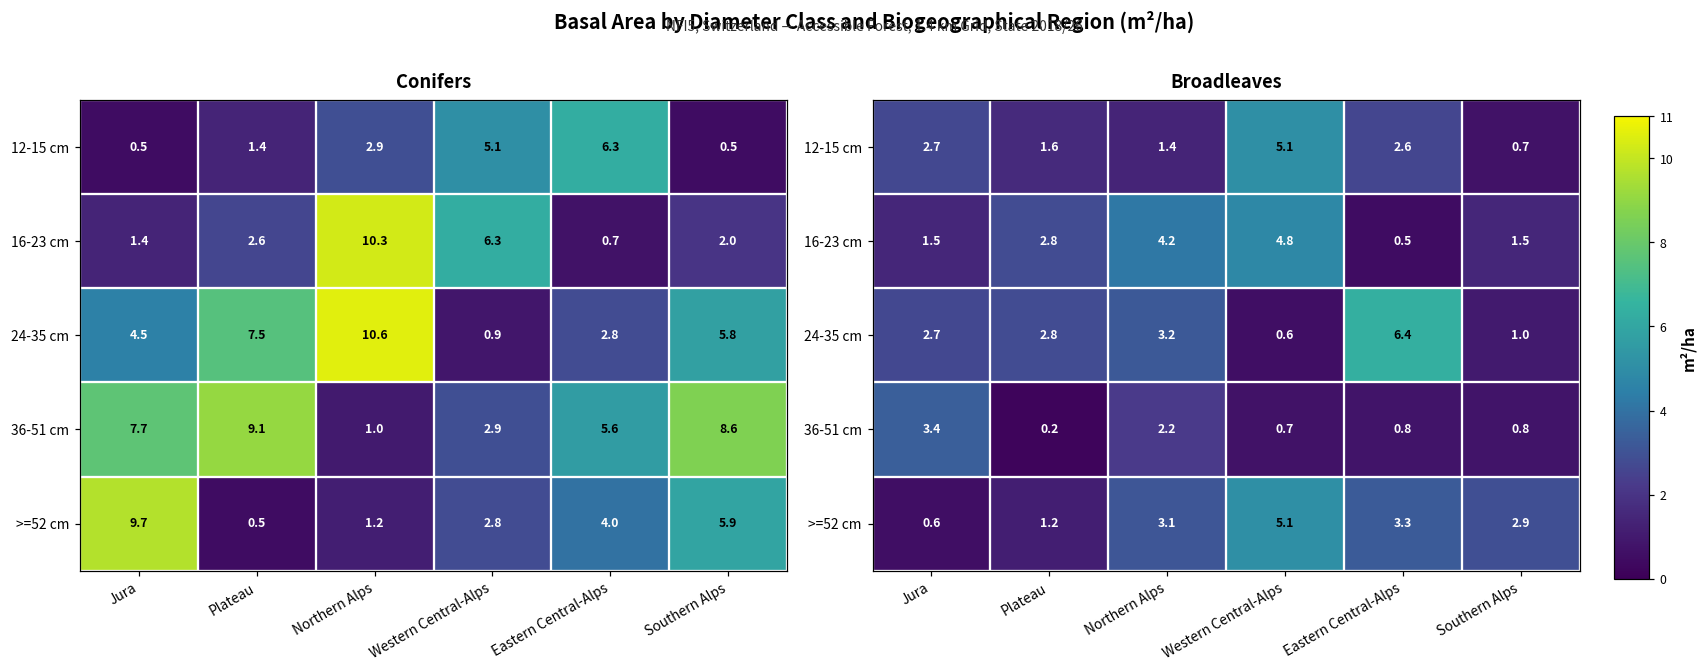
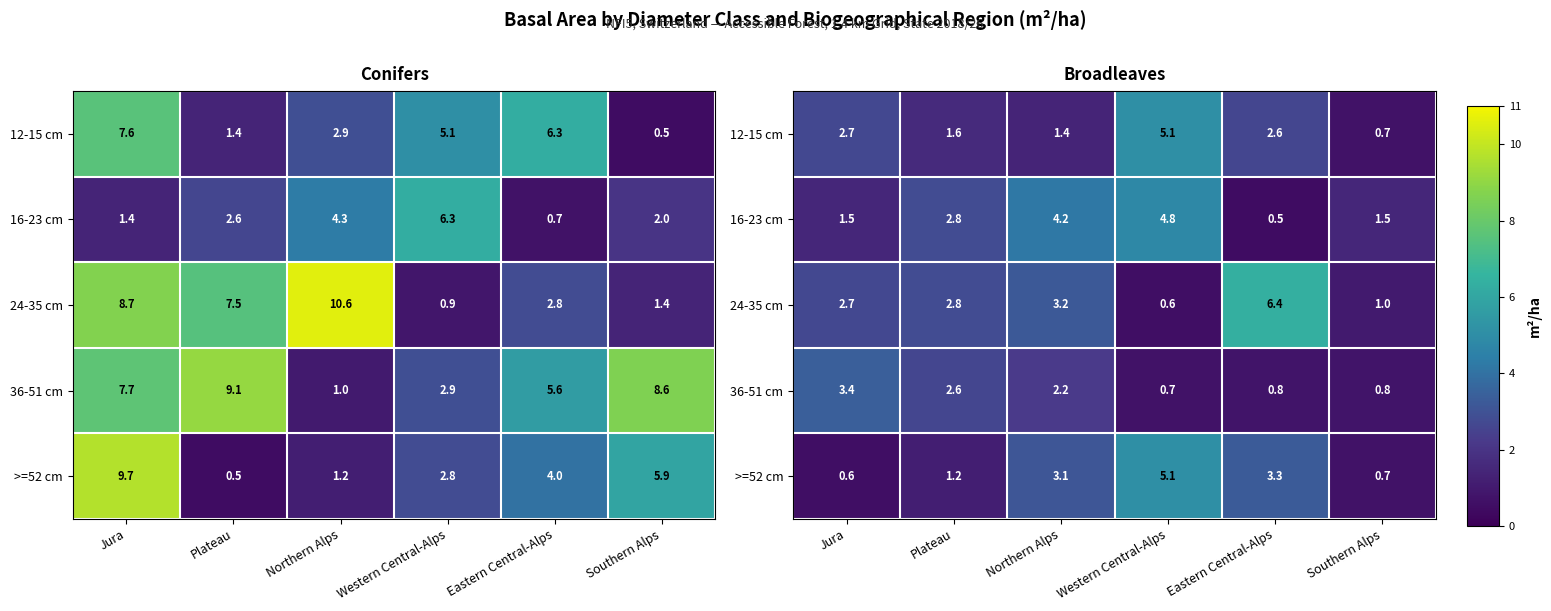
Conifers, 12-15 cm, Jura: 0.5 -> 7.6
Conifers, 16-23 cm, Northern Alps: 10.3 -> 4.3
Conifers, 24-35 cm, Jura: 4.5 -> 8.7
Conifers, 24-35 cm, Southern Alps: 5.8 -> 1.4
Broadleaves, 36-51 cm, Plateau: 0.2 -> 2.6
Broadleaves, >=52 cm, Southern Alps: 2.9 -> 0.7
